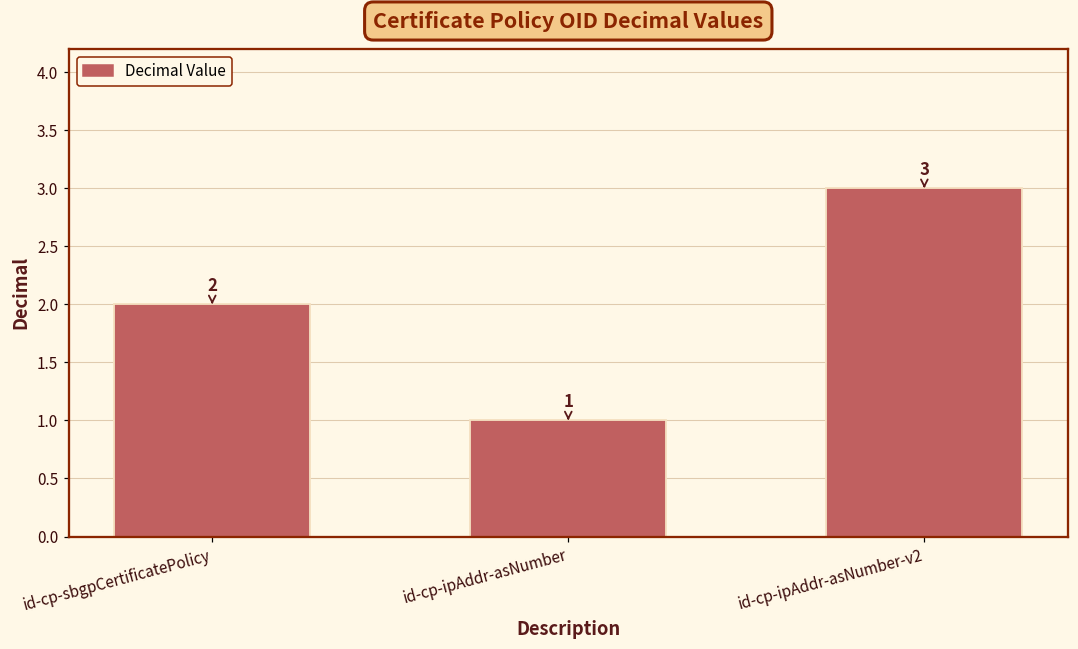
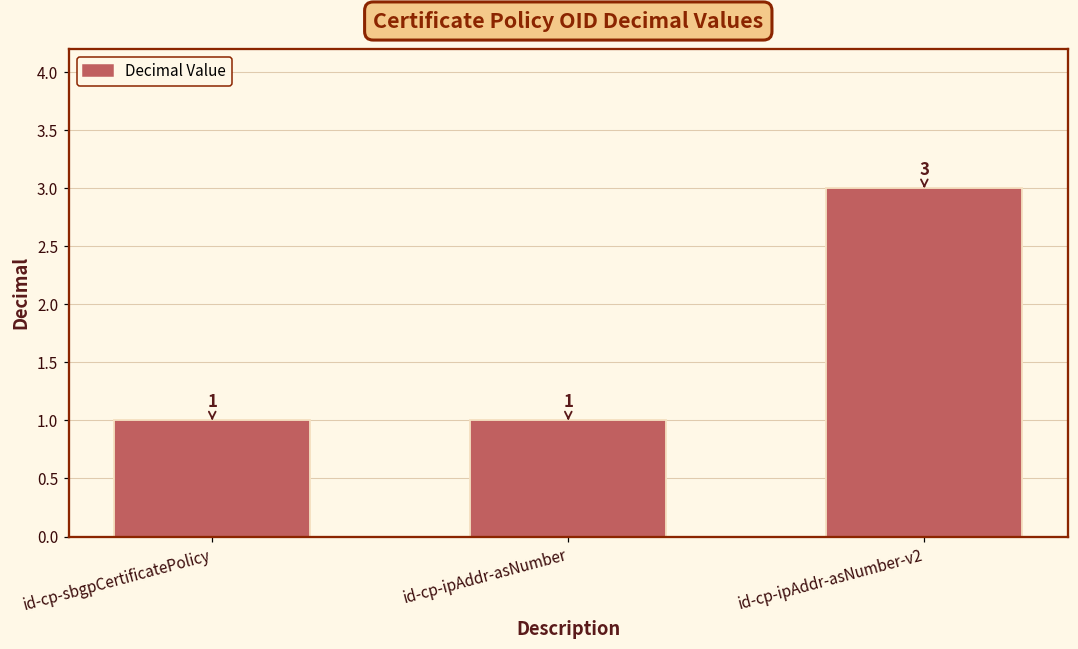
id-cp-sbgpCertificatePolicy: 2 -> 1
